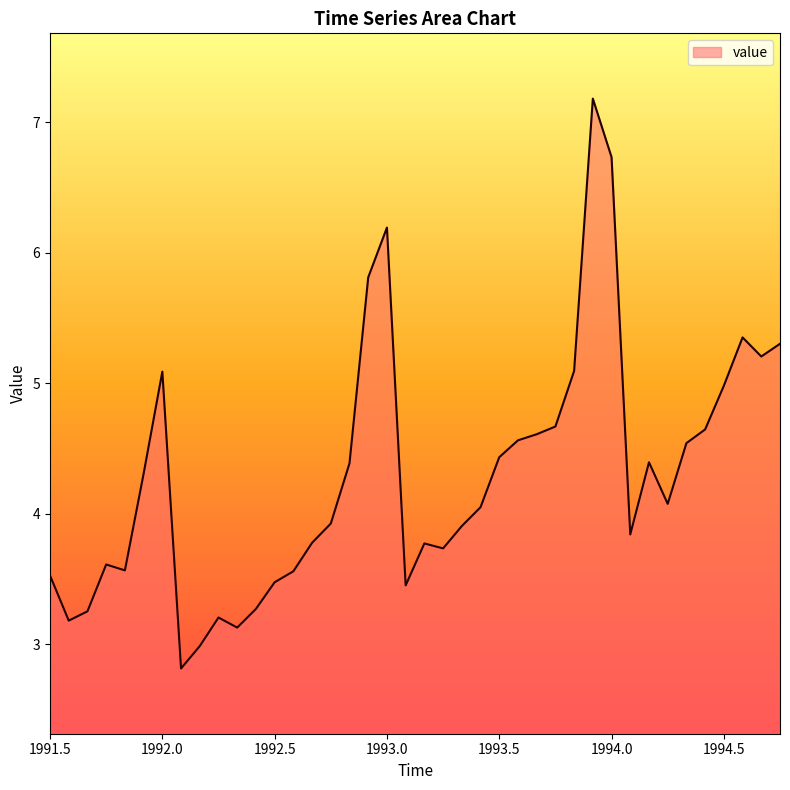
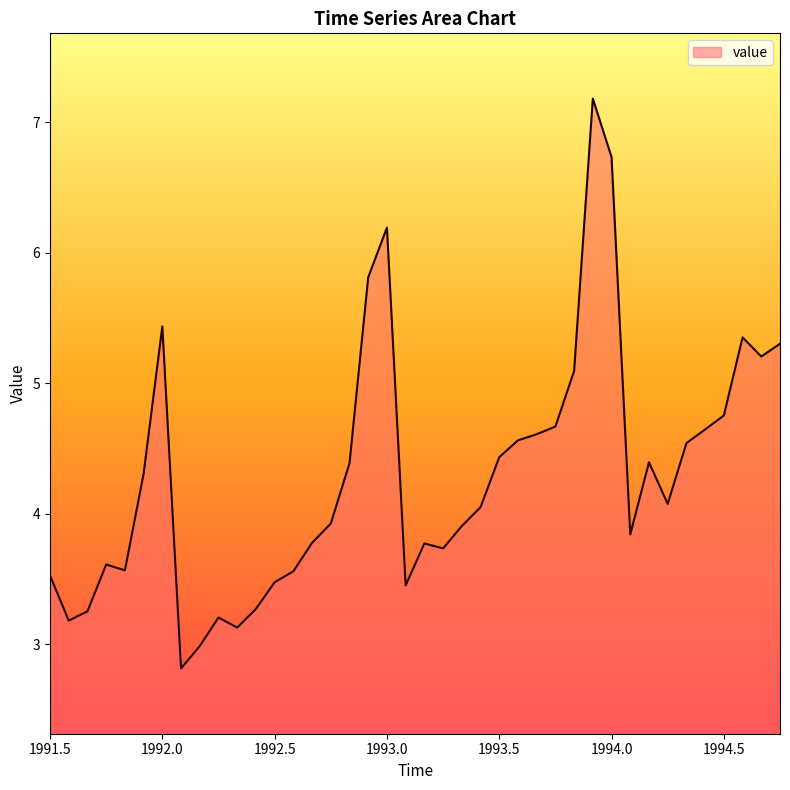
1992.0: 5.09 -> 5.43
1994.5: 4.98 -> 4.75
